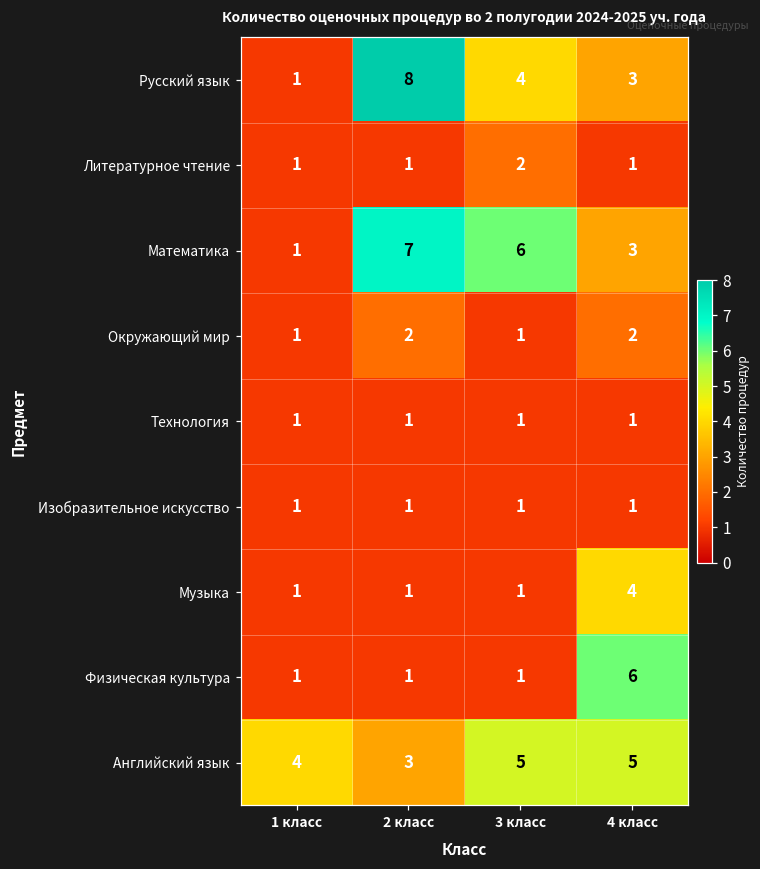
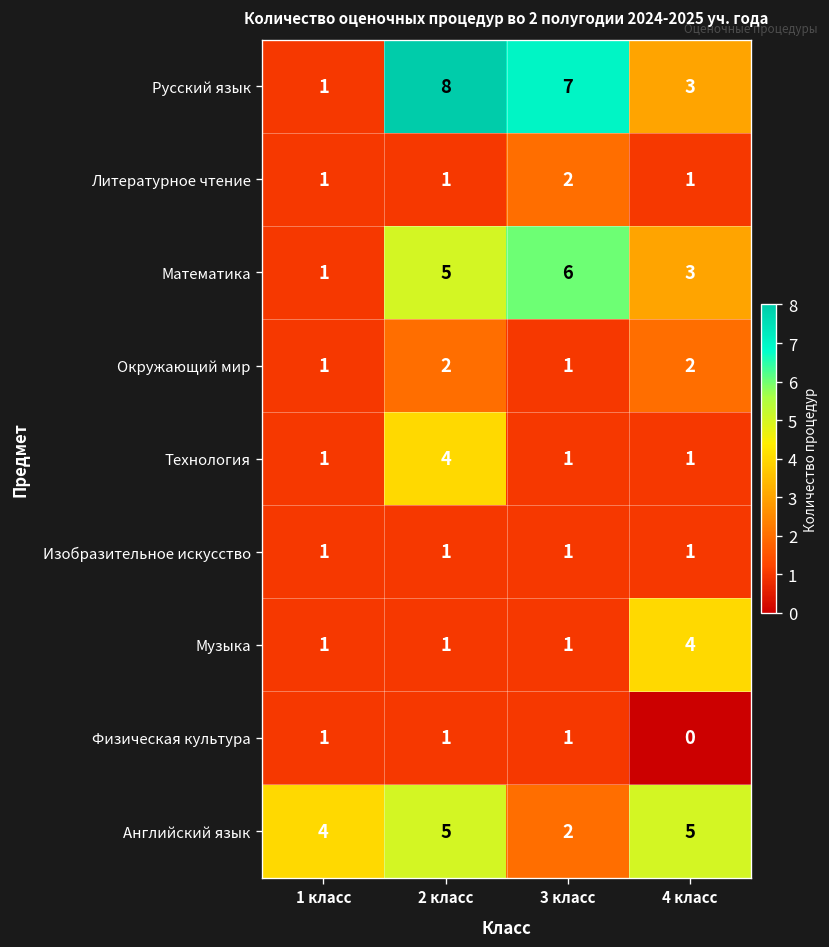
Русский язык, 3 класс: 4 -> 7
Математика, 2 класс: 7 -> 5
Технология, 2 класс: 1 -> 4
Физическая культура, 4 класс: 6 -> 0
Английский язык, 2 класс: 3 -> 5
Английский язык, 3 класс: 5 -> 2
